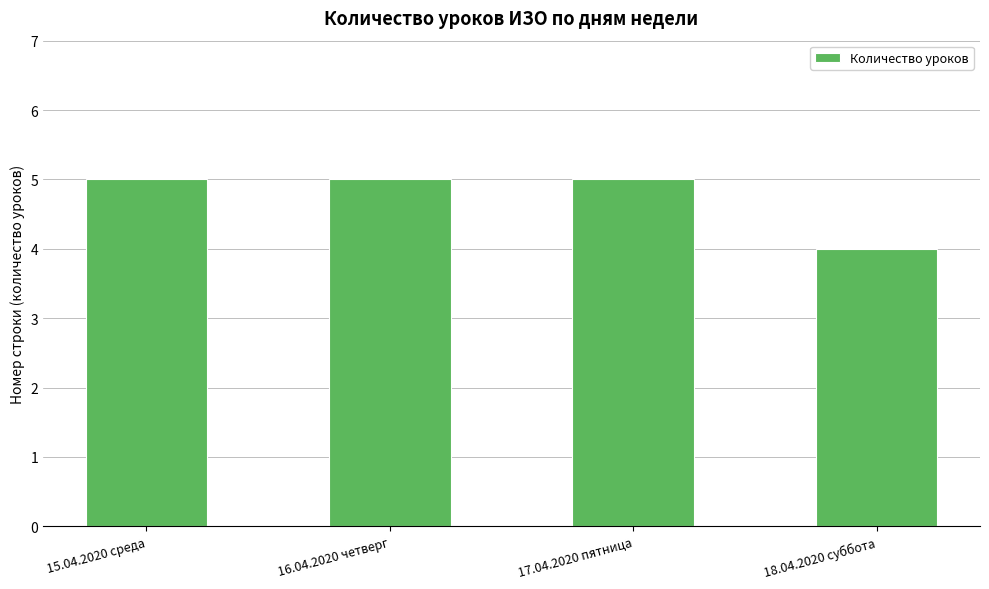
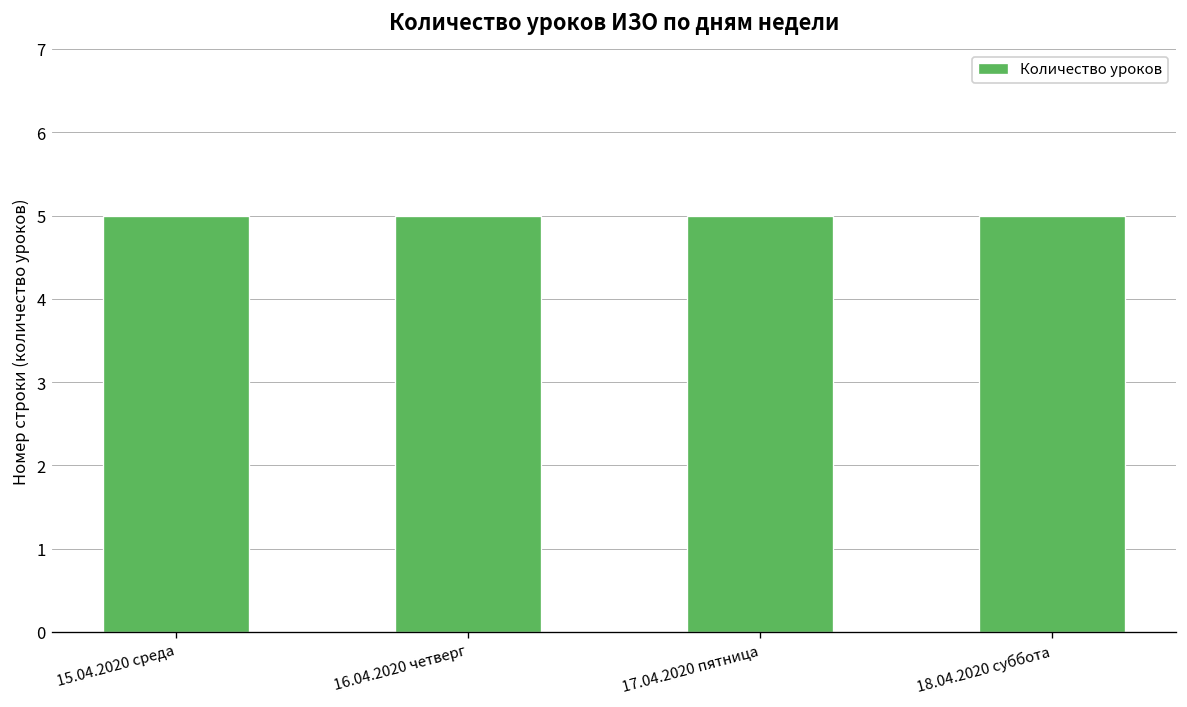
18.04.2020 суббота: 4 -> 5
